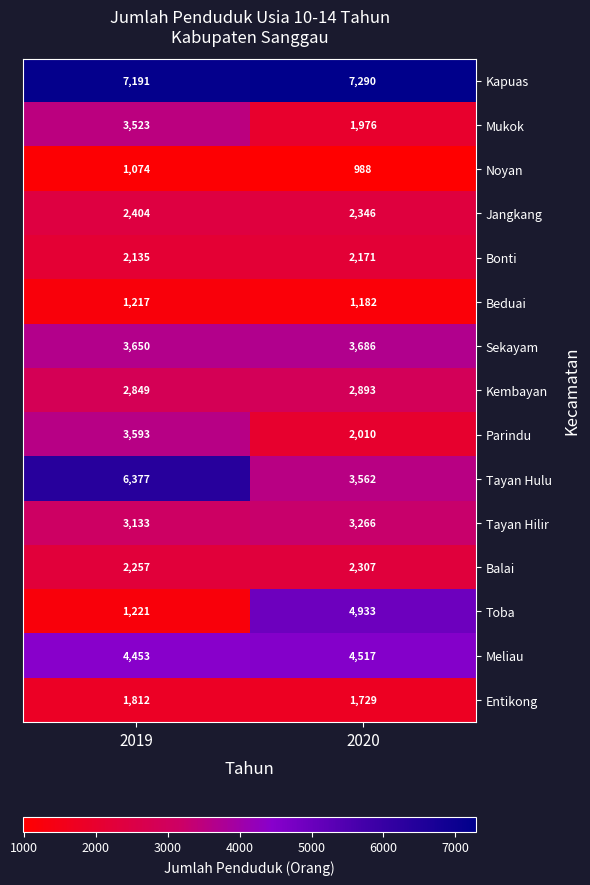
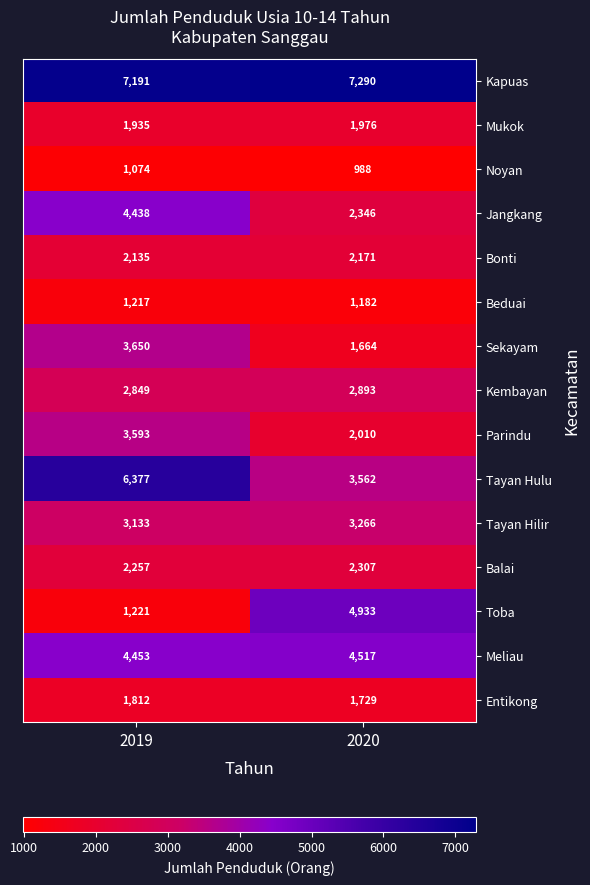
Mukok, 2019: 3,523 -> 1,935
Jangkang, 2019: 2,404 -> 4,438
Sekayam, 2020: 3,686 -> 1,664
